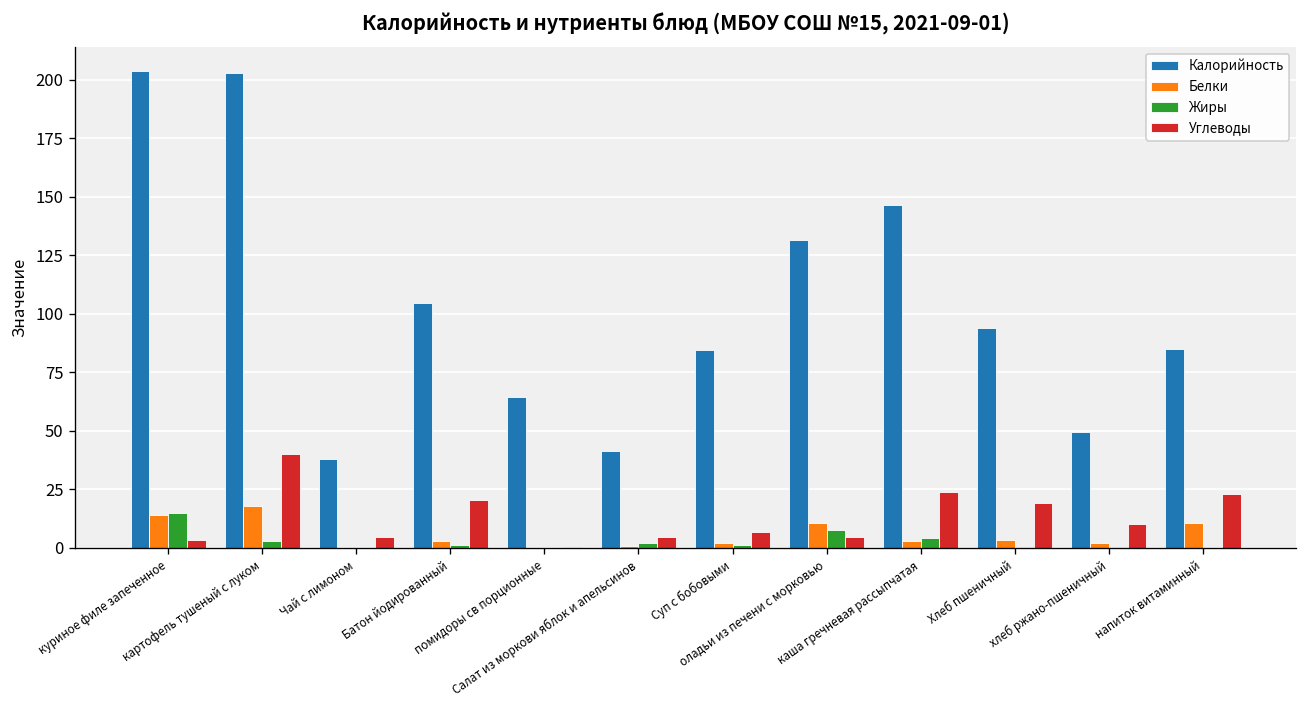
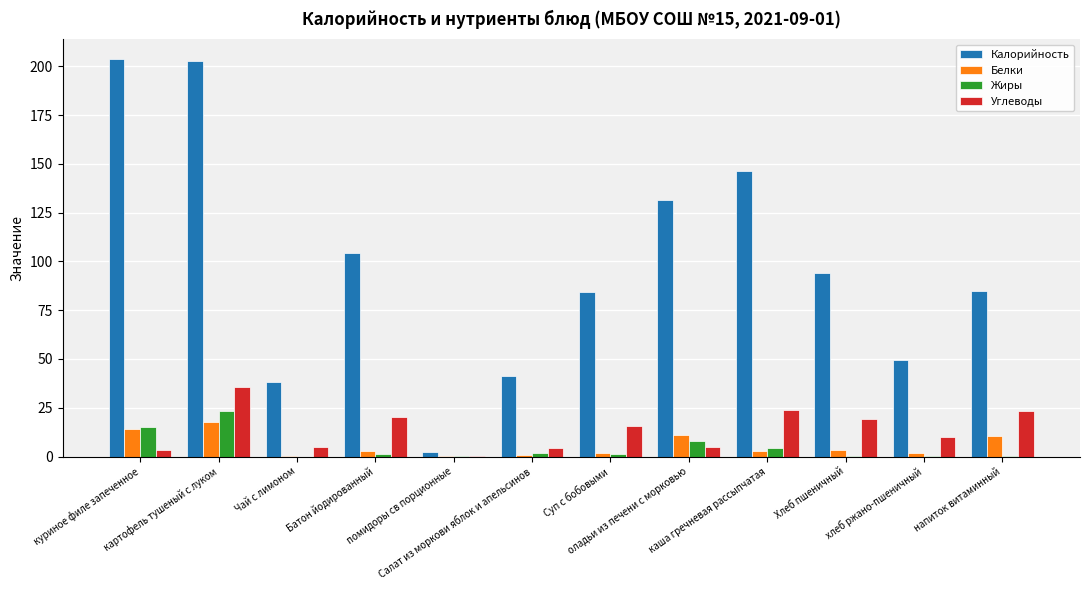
Жиры, картофель тушеный с луком: 3 -> 23
Углеводы, картофель тушеный с луком: 40 -> 36
Калорийность, помидоры св порционные: 65 -> 2
Углеводы, Суп с бобовыми: 7 -> 16
